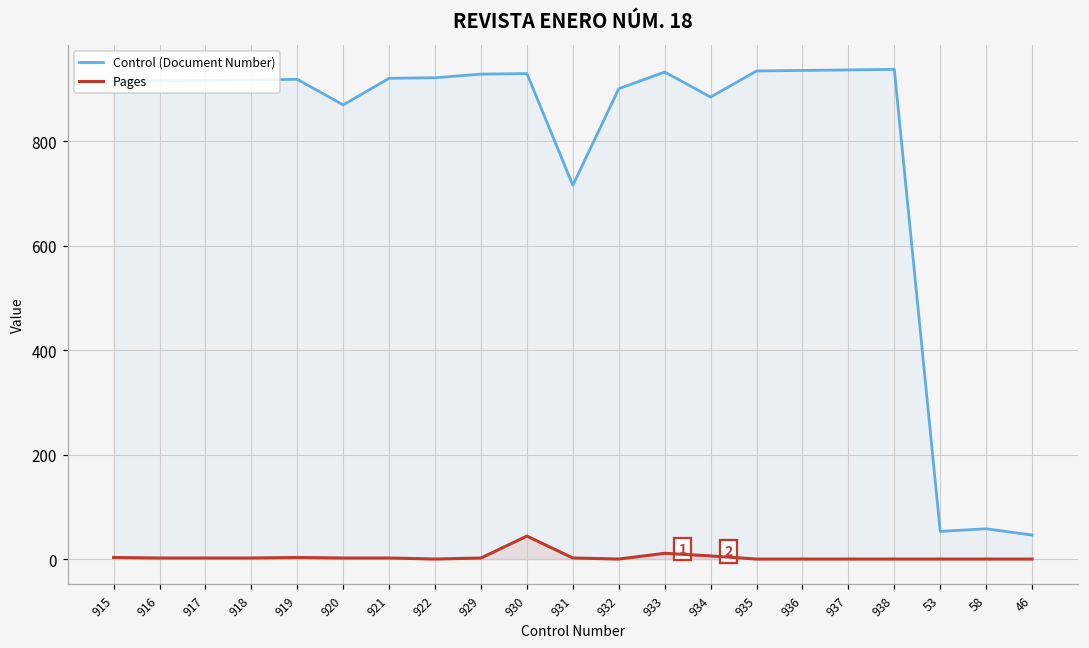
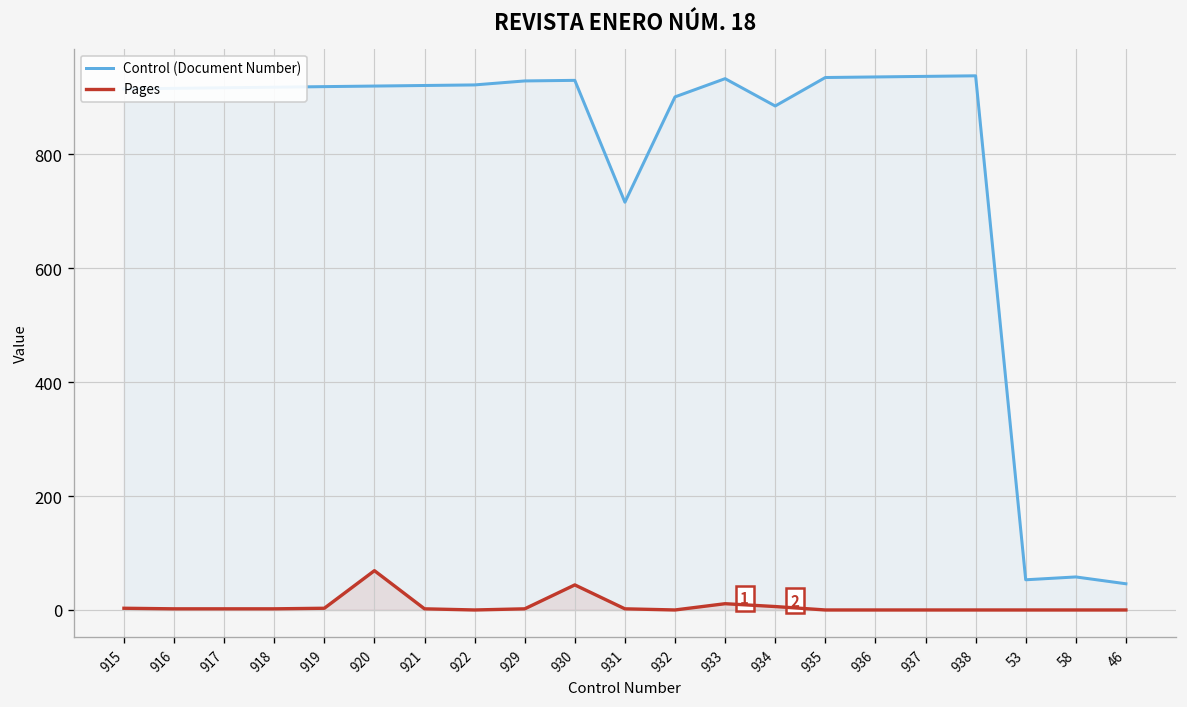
Control (Document Number), 920: 870 -> 920
Pages, 920: 0 -> 70
